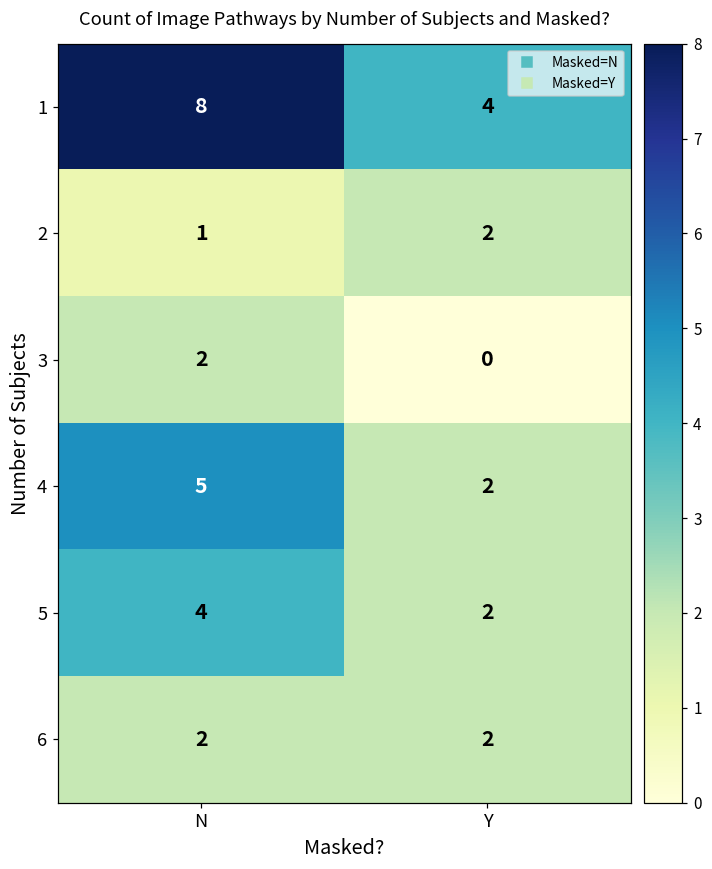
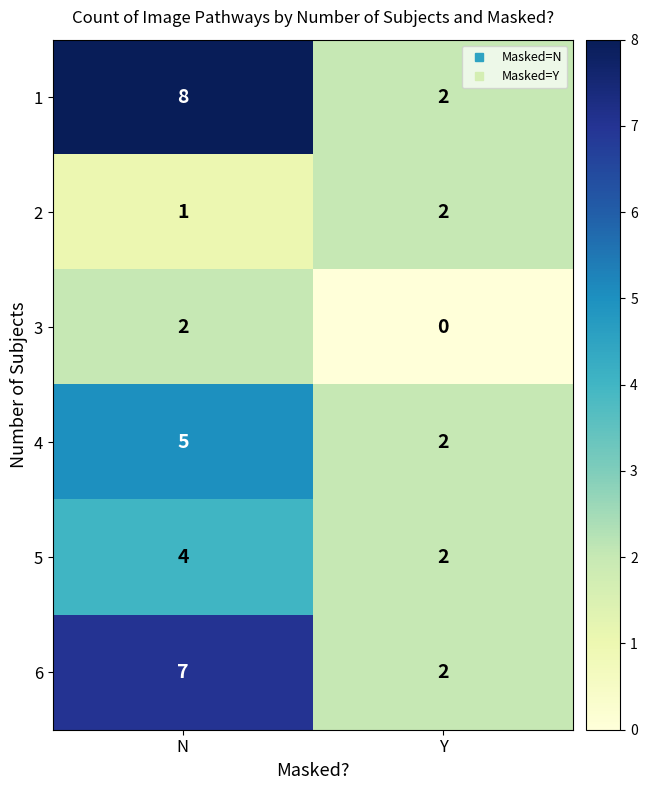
1, Y: 4 -> 2
6, N: 2 -> 7
